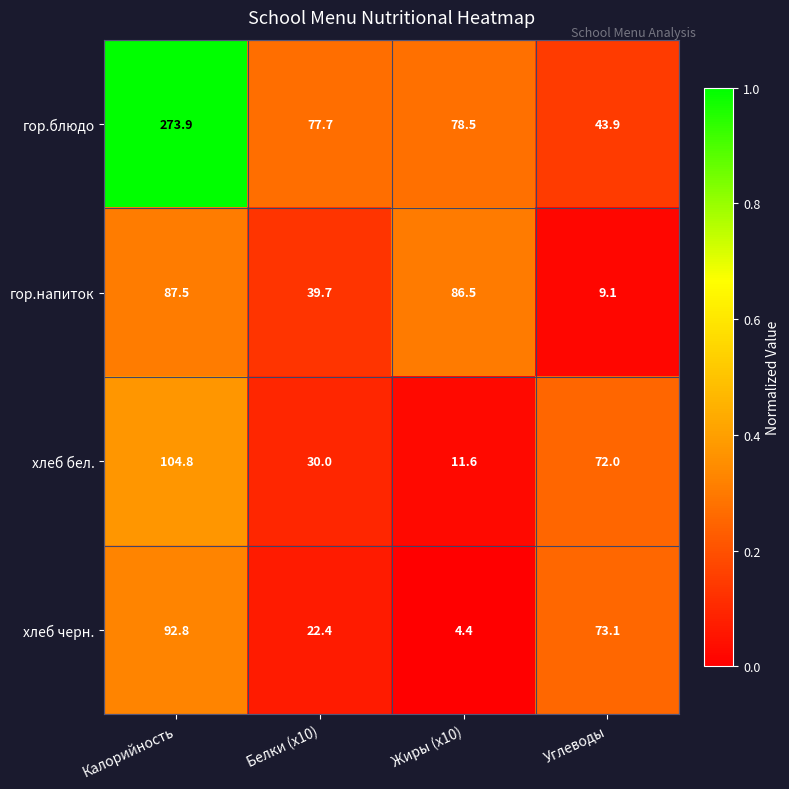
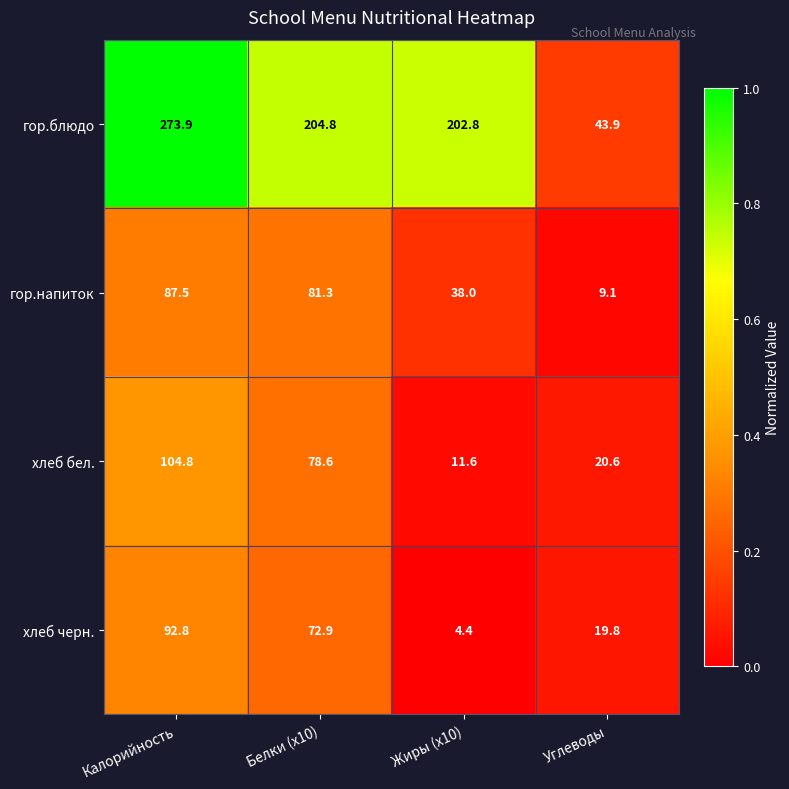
гор.блюдо, Белки (x10): 77.7 -> 204.8
гор.блюдо, Жиры (x10): 78.5 -> 202.8
гор.напиток, Белки (x10): 39.7 -> 81.3
гор.напиток, Жиры (x10): 86.5 -> 38.0
хлеб бел., Белки (x10): 30.0 -> 78.6
хлеб бел., Углеводы: 72.0 -> 20.6
хлеб черн., Белки (x10): 22.4 -> 72.9
хлеб черн., Углеводы: 73.1 -> 19.8
